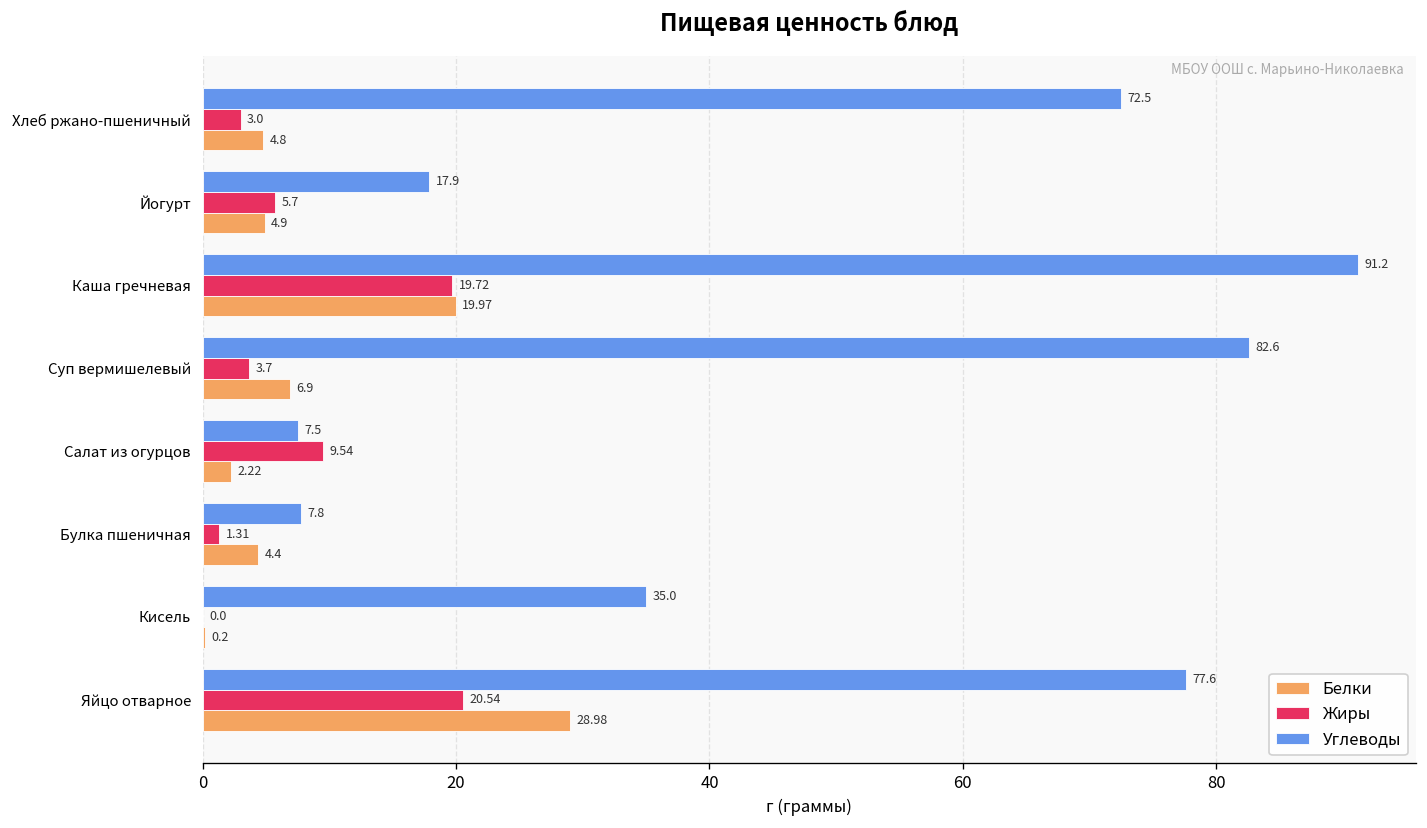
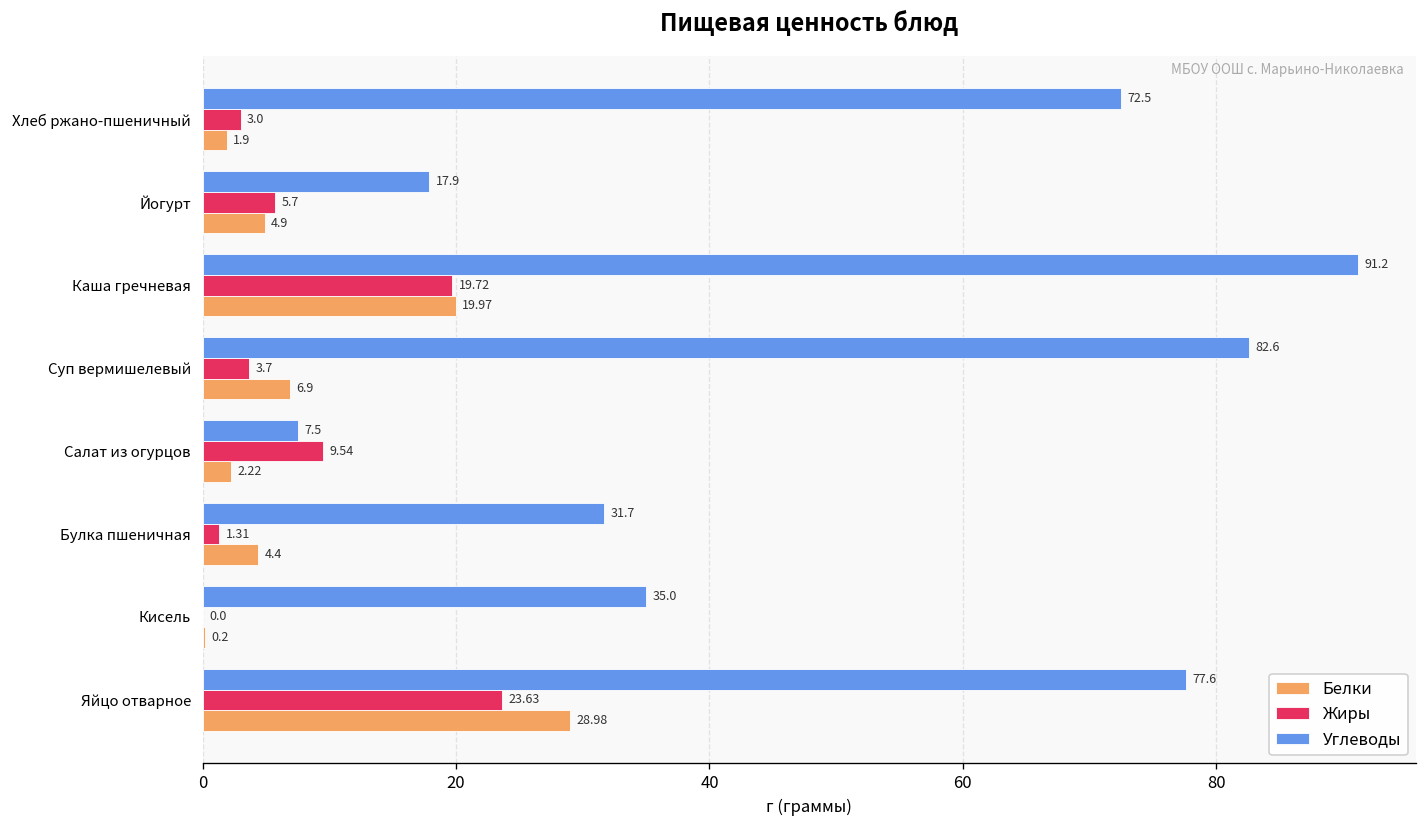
Белки, Хлеб ржано-пшеничный: 4.8 -> 1.9
Углеводы, Булка пшеничная: 7.8 -> 31.7
Жиры, Яйцо отварное: 20.54 -> 23.63
